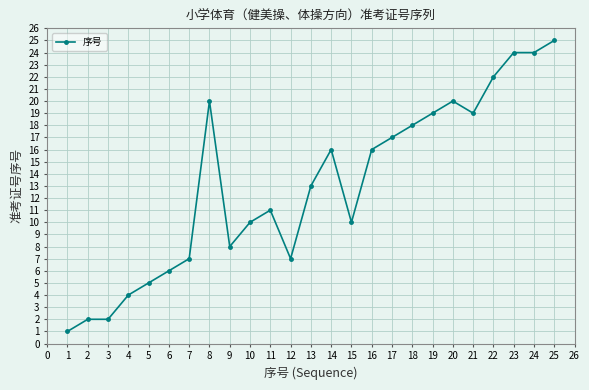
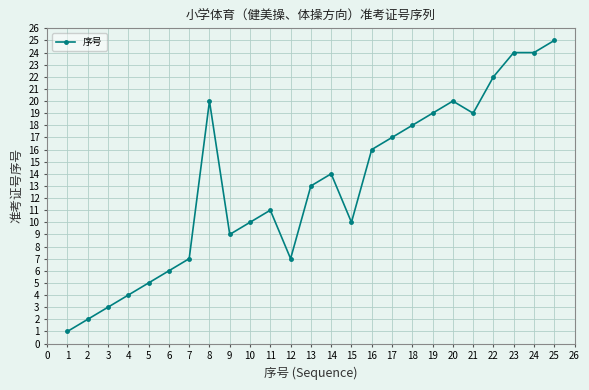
3: 2 -> 3
9: 8 -> 9
14: 16 -> 14
